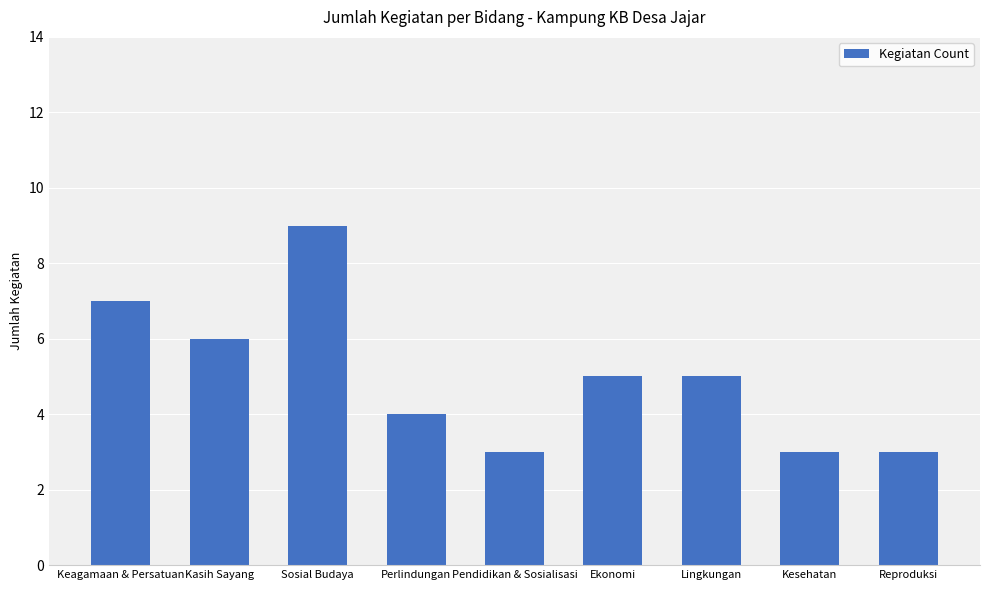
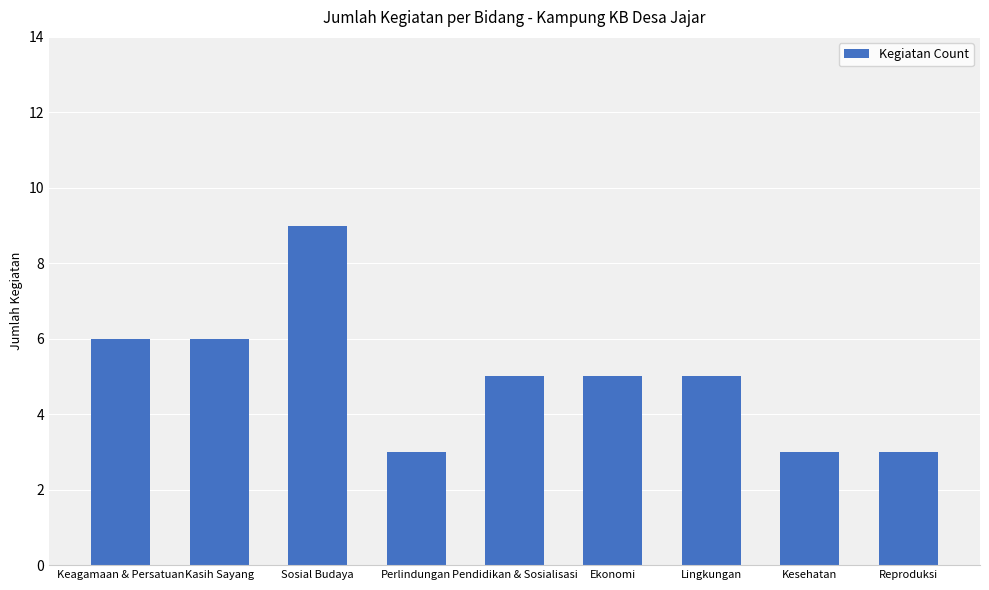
Keagamaan & Persatuan: 7 -> 6
Perlindungan: 4 -> 3
Pendidikan & Sosialisasi: 3 -> 5
